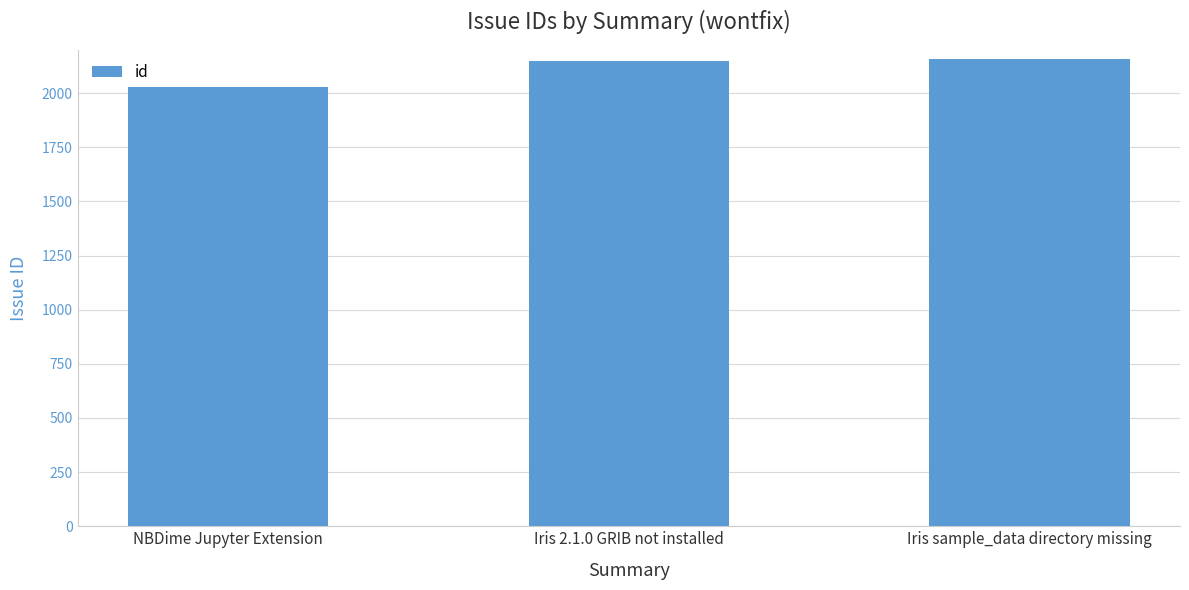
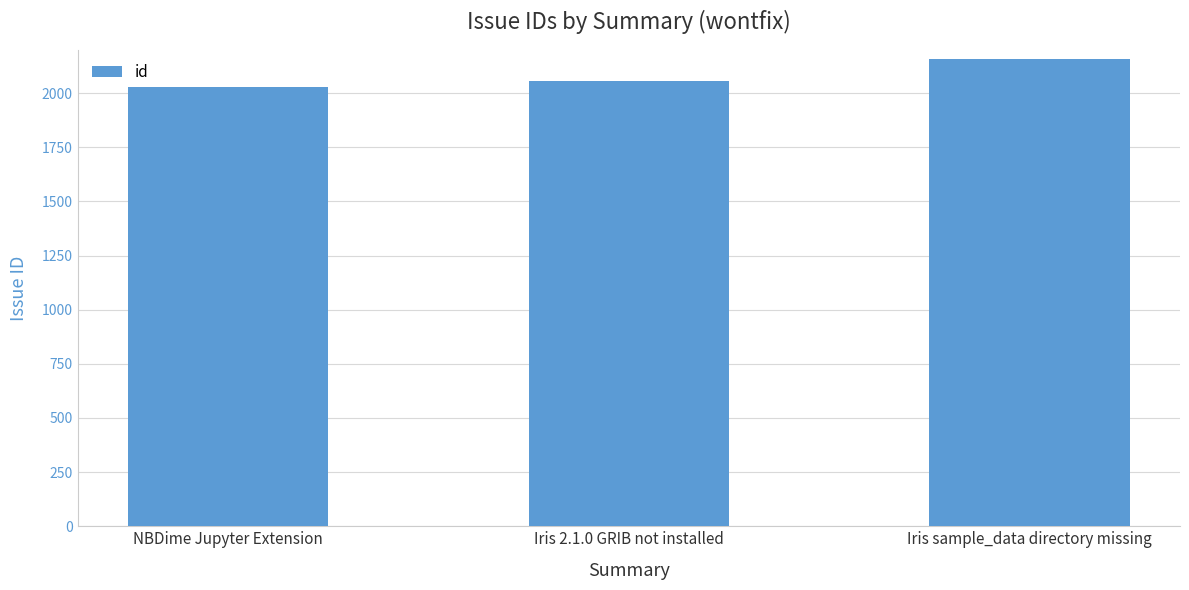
Iris 2.1.0 GRIB not installed: 2150 -> 2060
